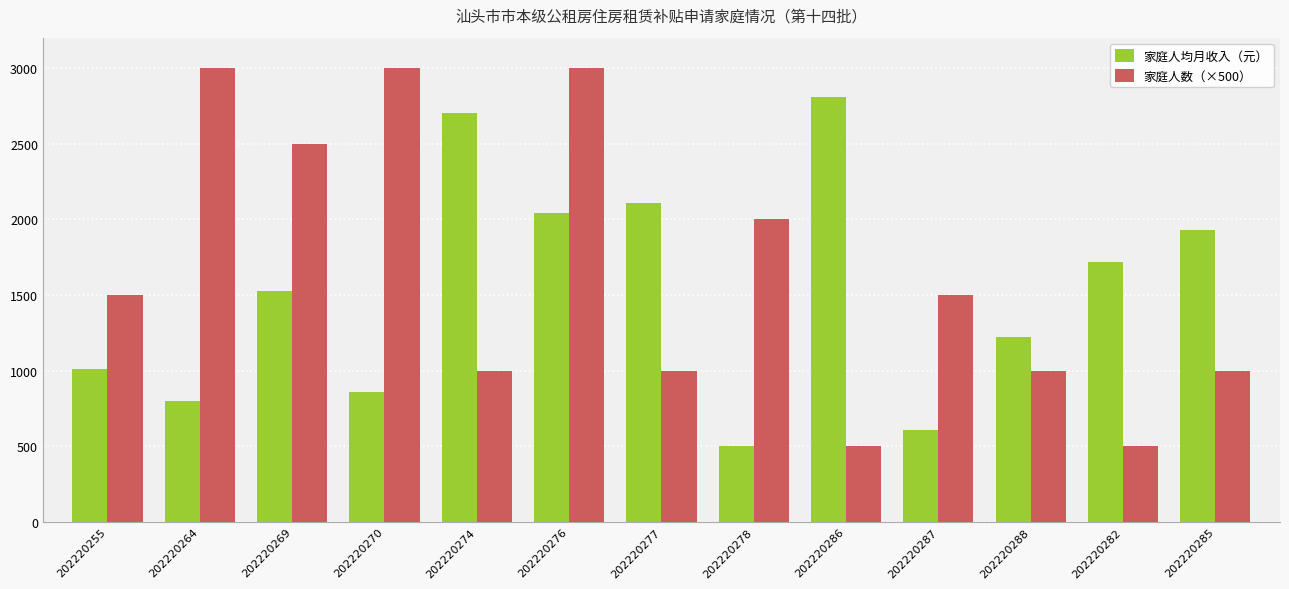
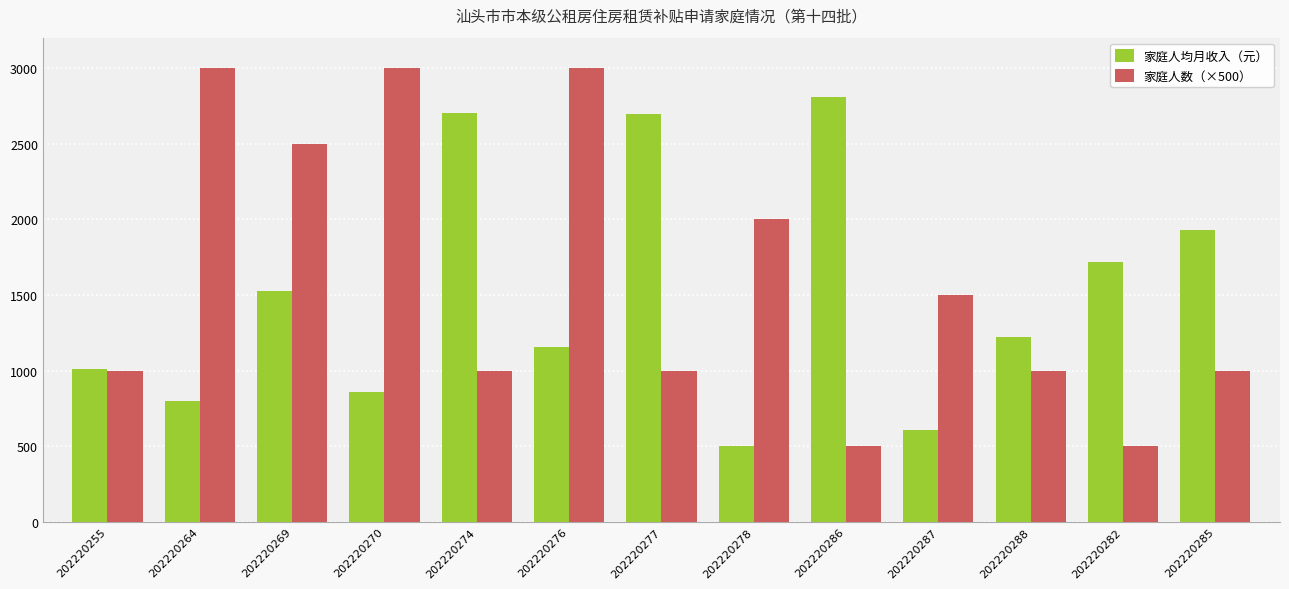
家庭人数（×500）, 202220255: 1500 -> 1000
家庭人均月收入（元）, 202220276: 2040 -> 1150
家庭人均月收入（元）, 202220277: 2110 -> 2690
